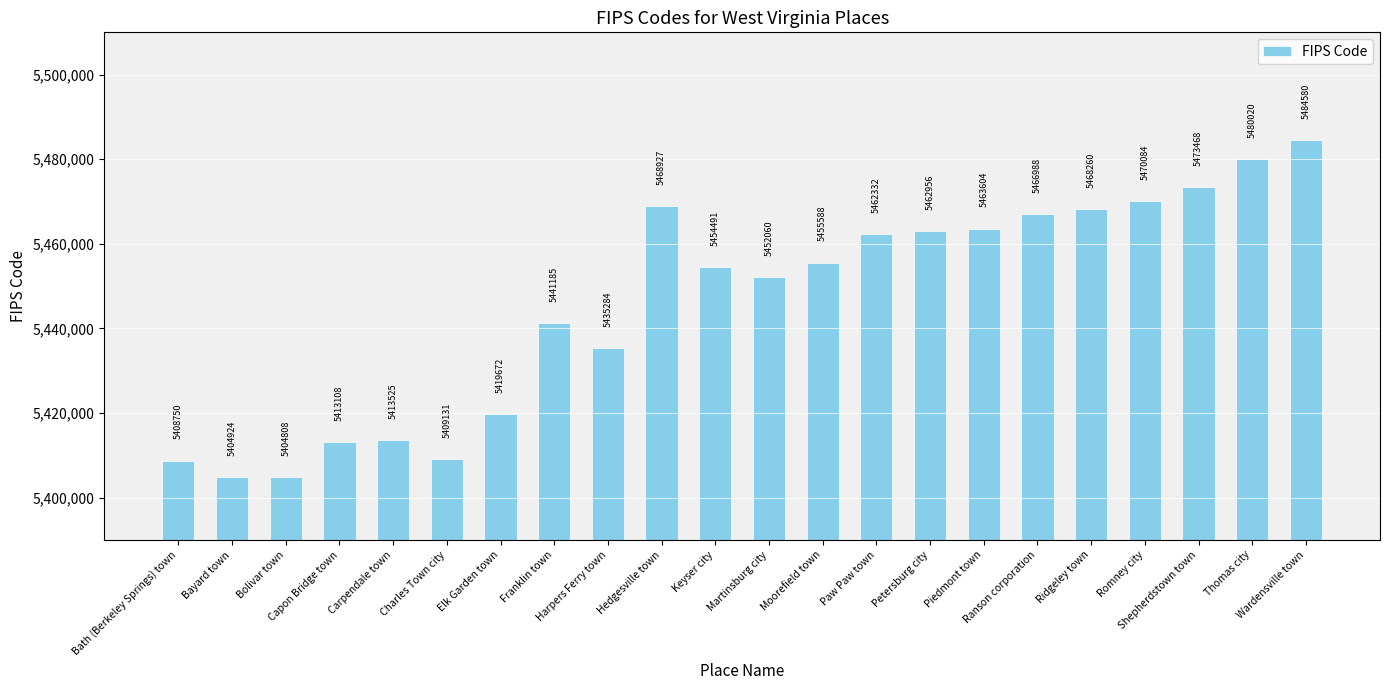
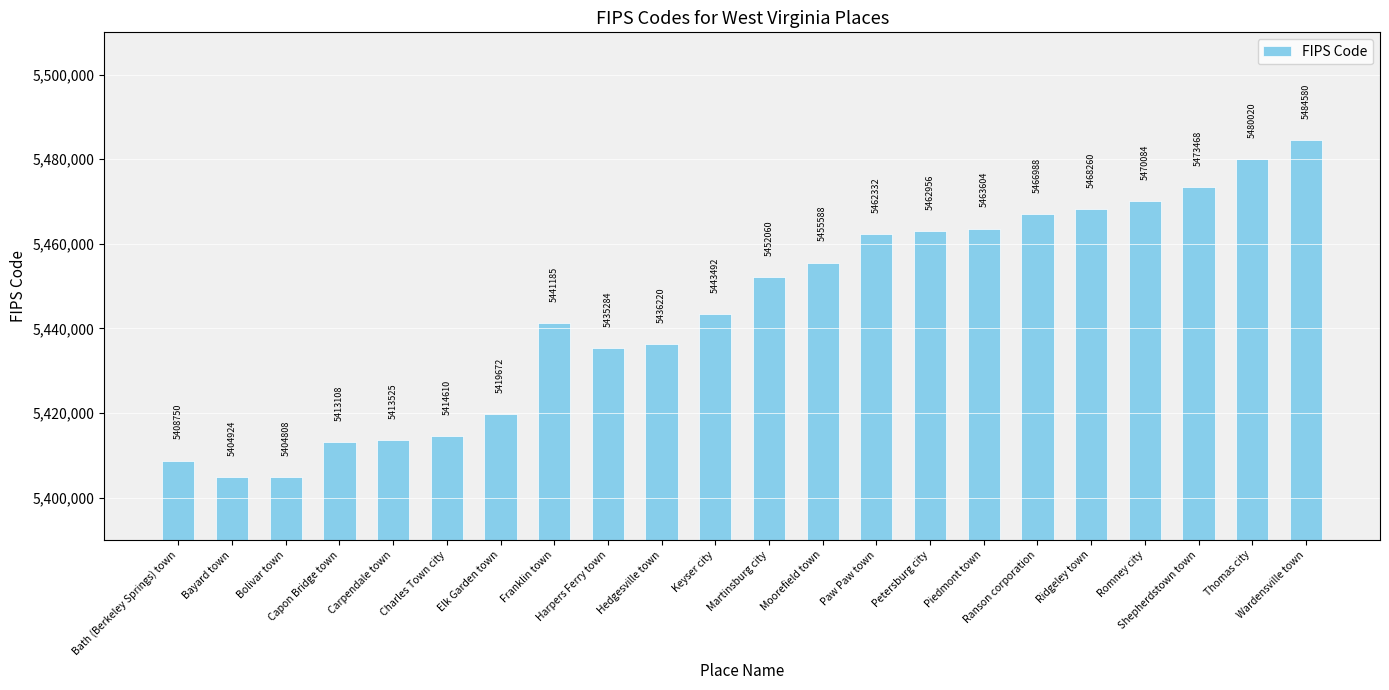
Charles Town city: 5409131 -> 5414610
Hedgesville town: 5468927 -> 5436220
Keyser city: 5454491 -> 5443492
